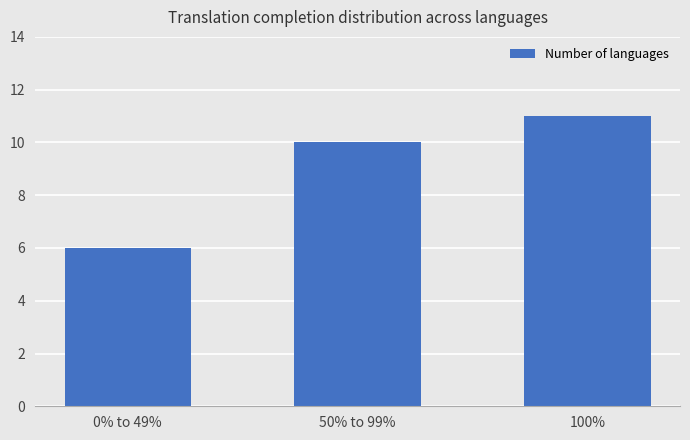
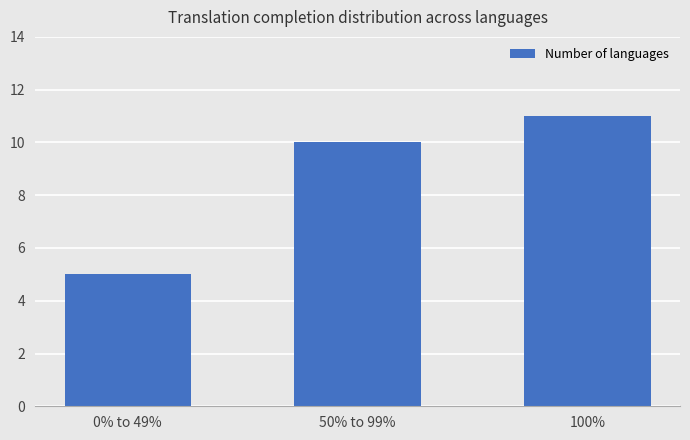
0% to 49%: 6 -> 5
